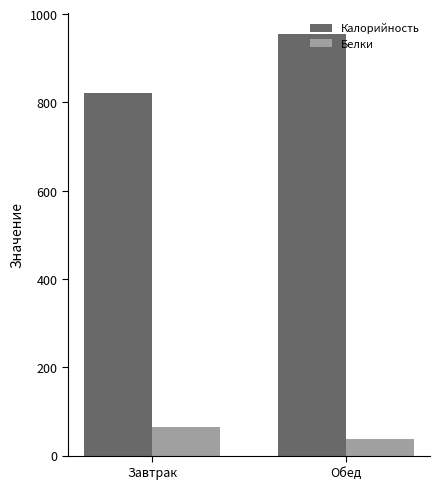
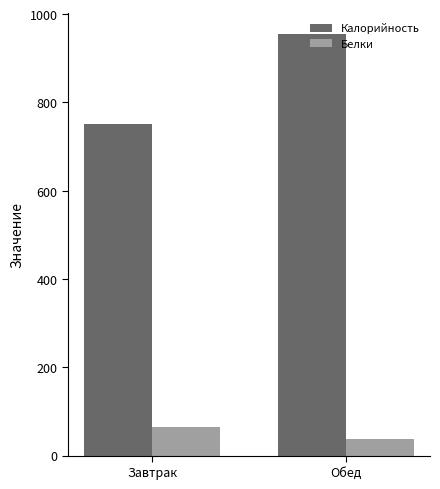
Калорийность, Завтрак: 820 -> 750
